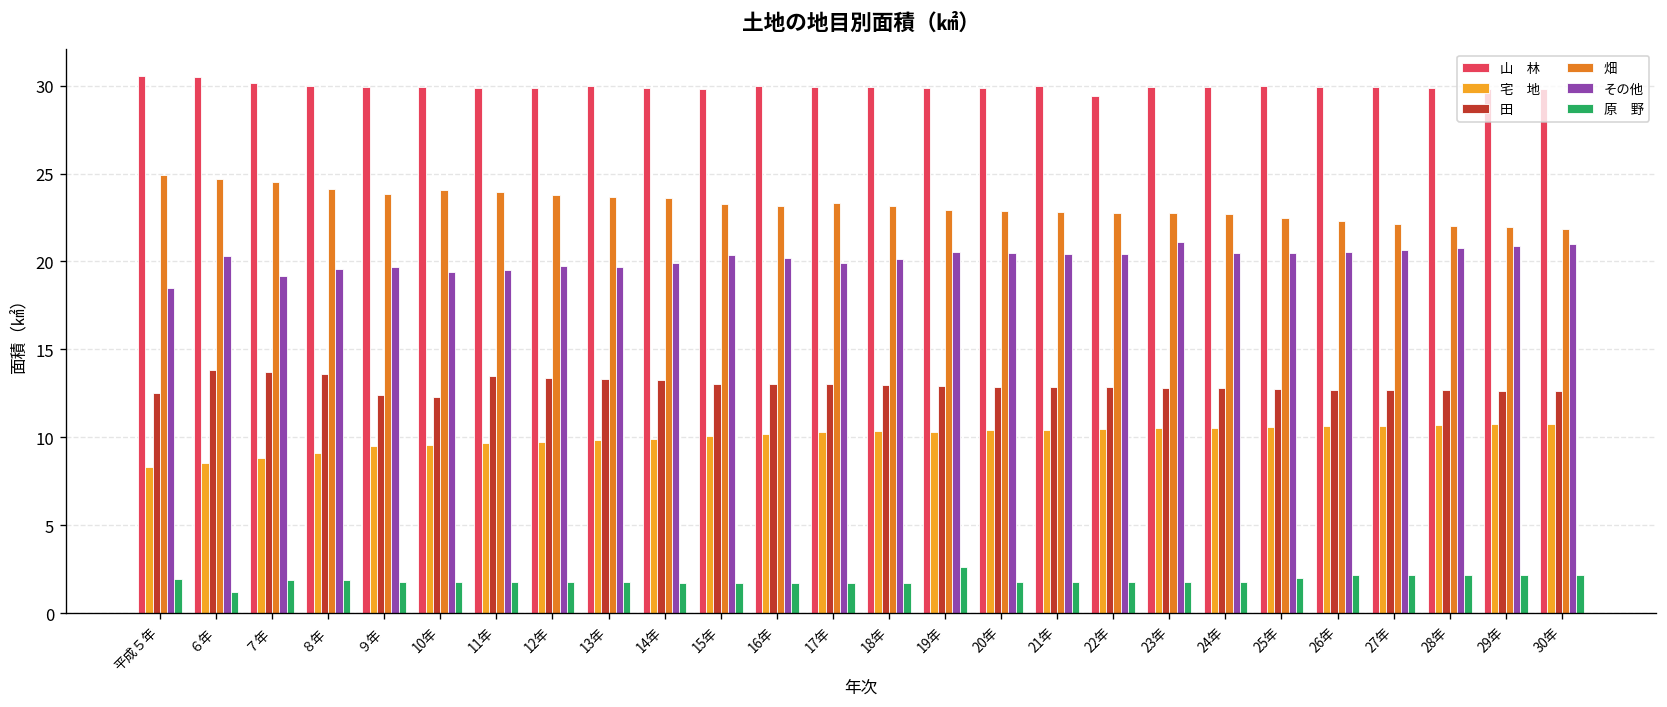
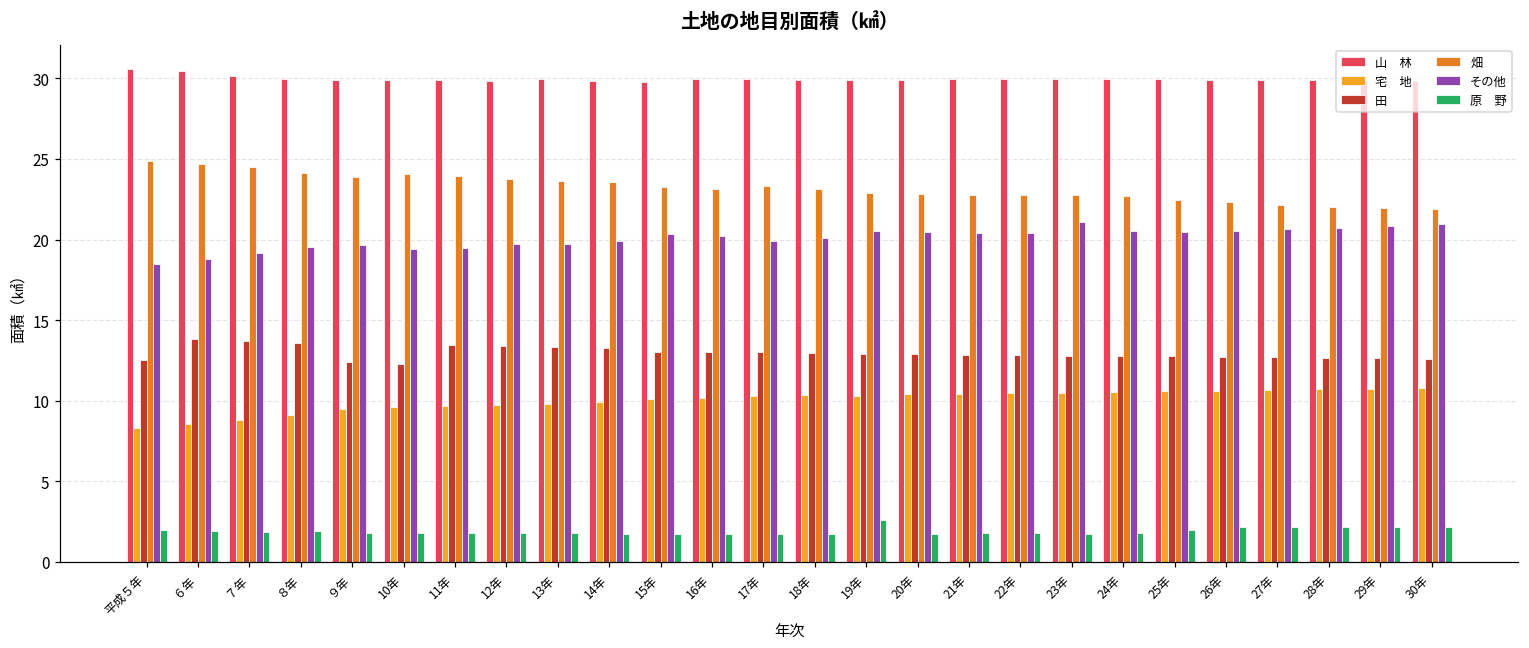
その他, ６年: 20.3 -> 18.8
原 野, ６年: 1.2 -> 1.9
山 林, 22年: 29.4 -> 30.0
